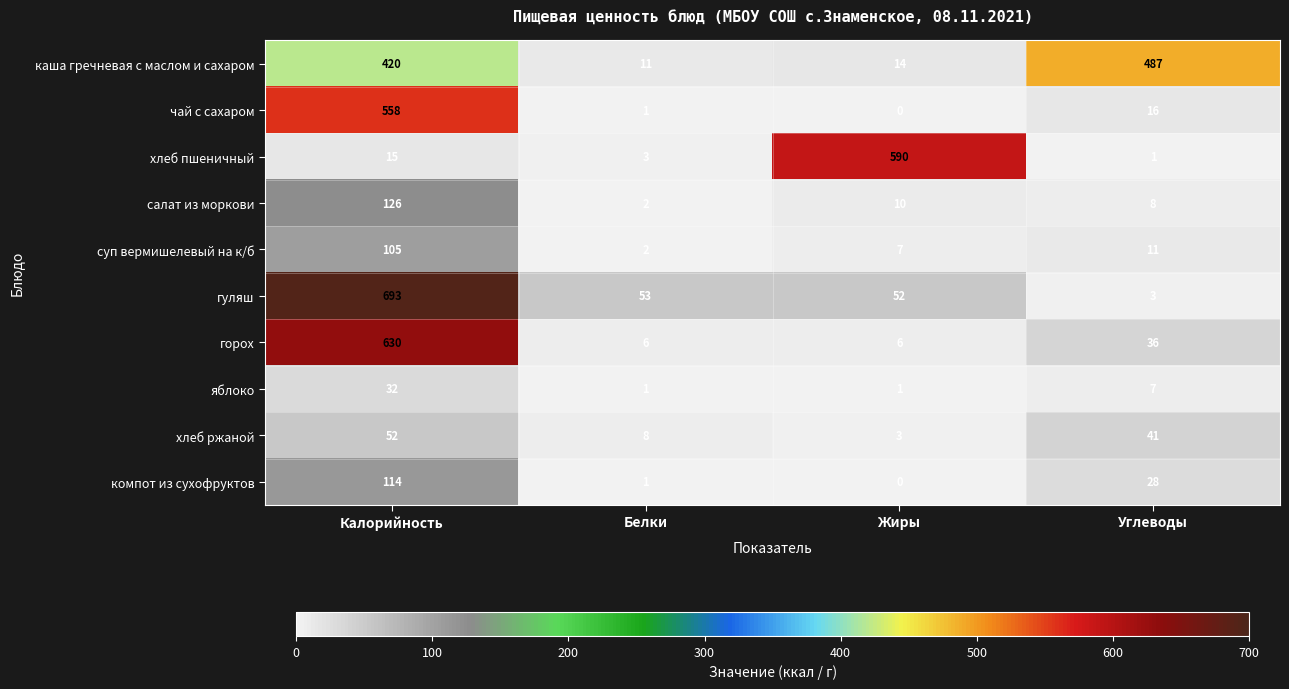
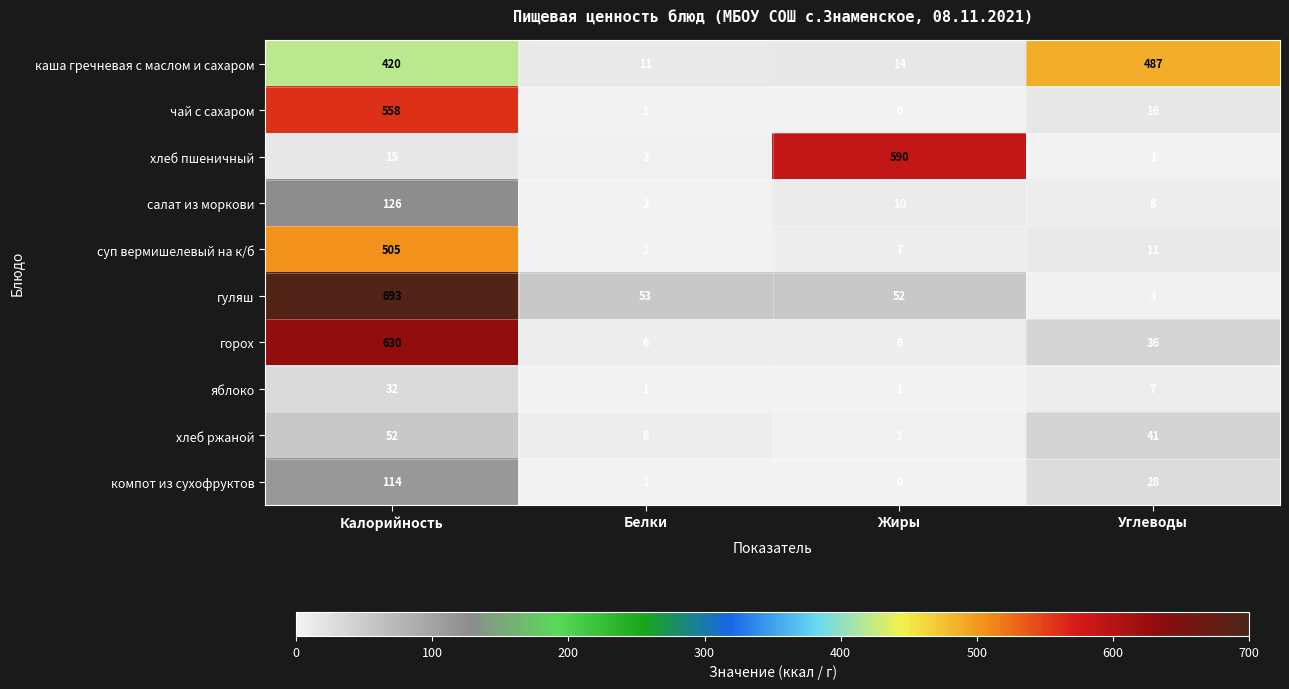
суп вермишелевый на к/б, Калорийность: 105 -> 505
